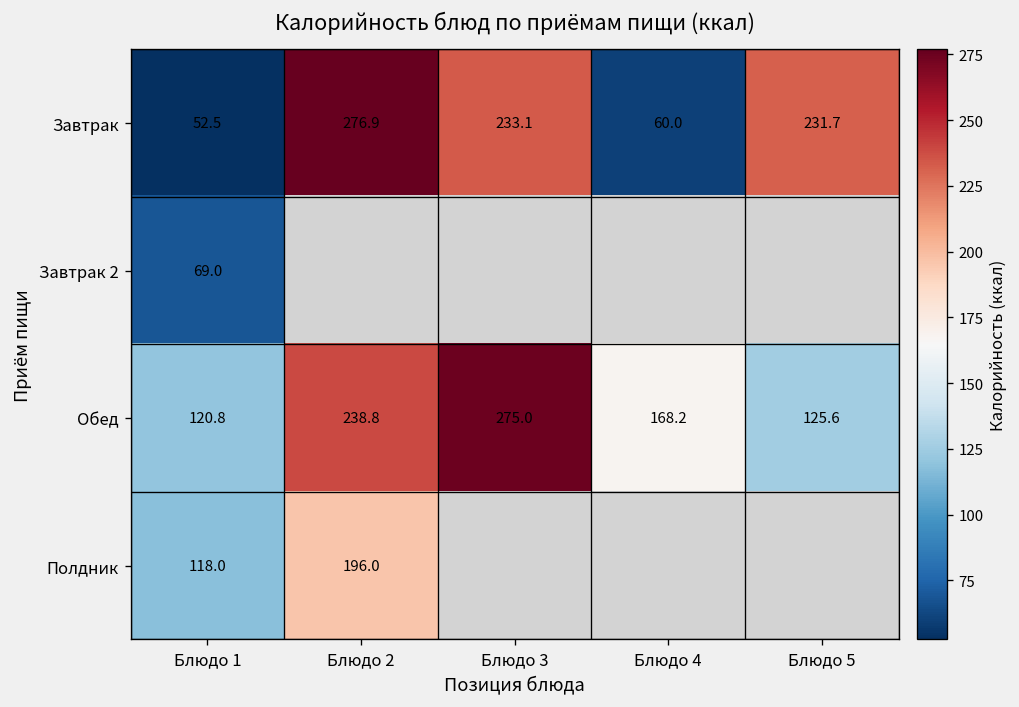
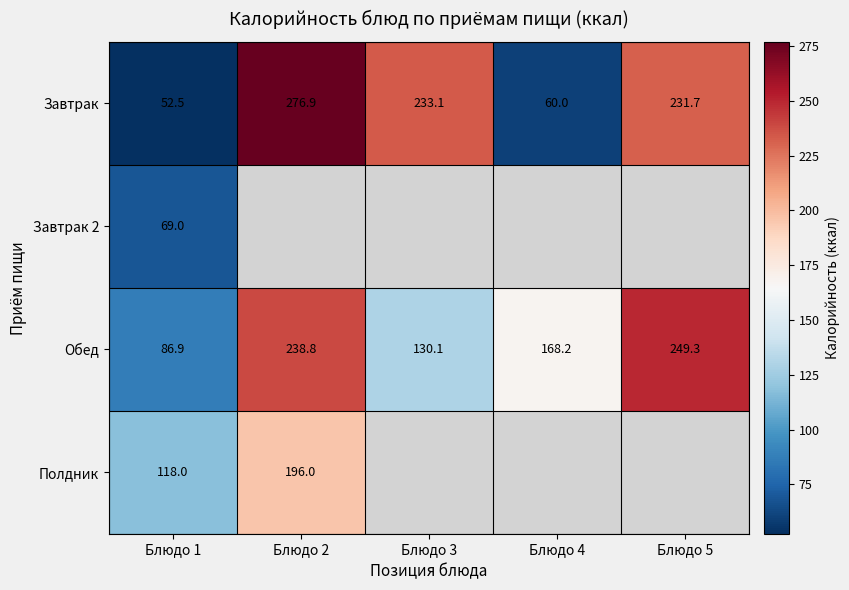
Обед, Блюдо 1: 120.8 -> 86.9
Обед, Блюдо 3: 275.0 -> 130.1
Обед, Блюдо 5: 125.6 -> 249.3
